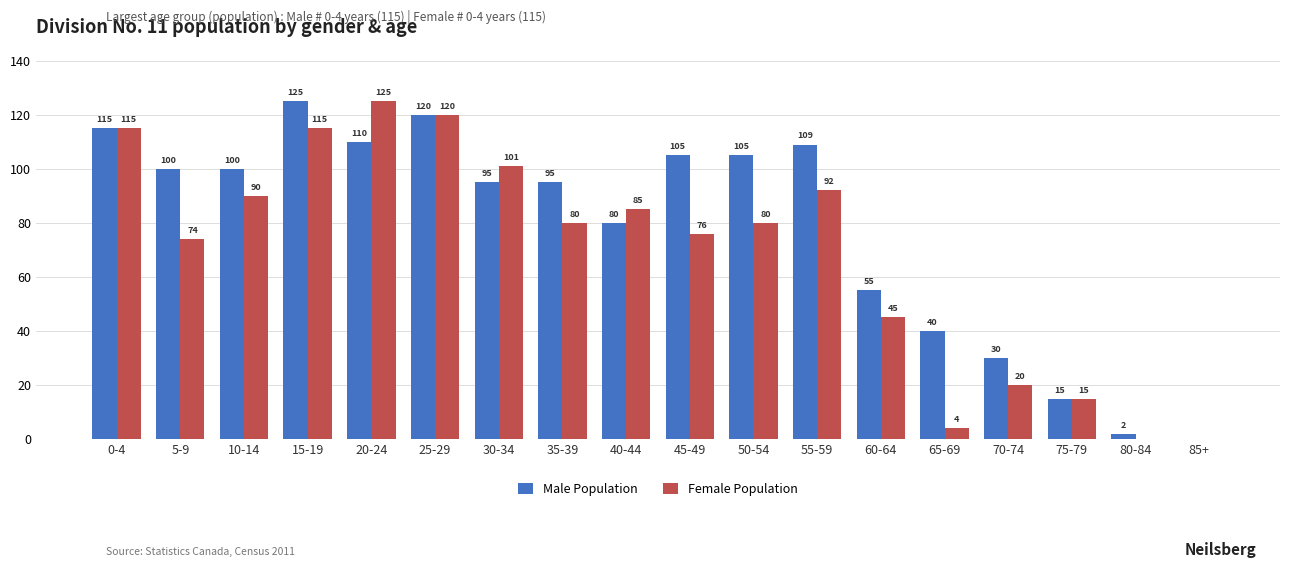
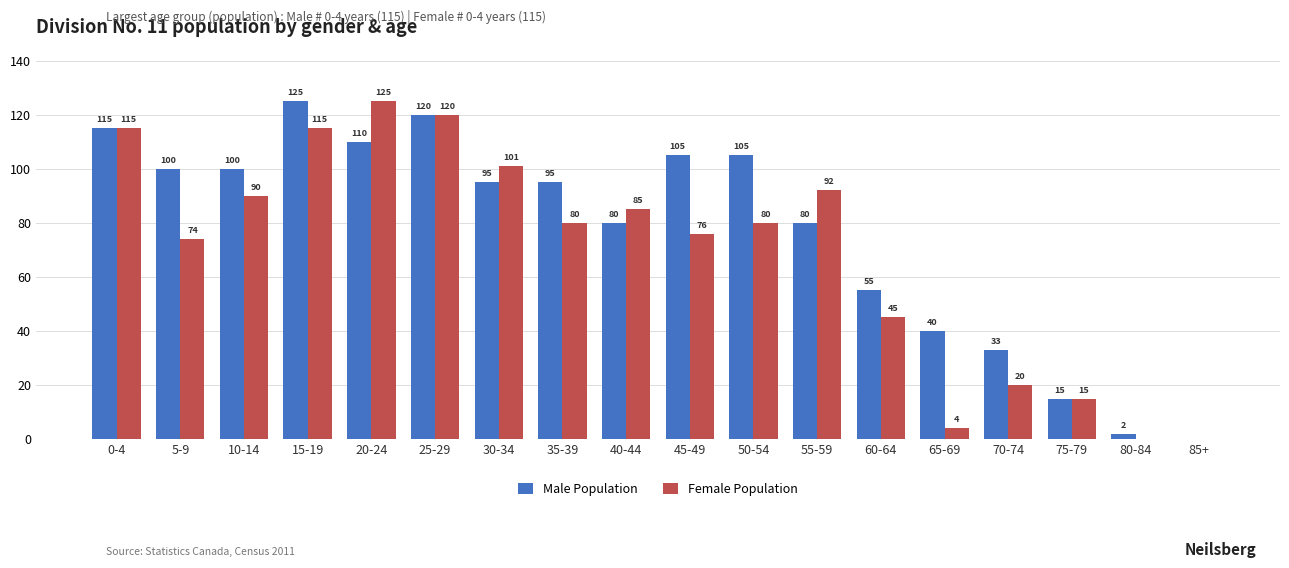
Male Population, 55-59: 109 -> 80
Male Population, 70-74: 30 -> 33
